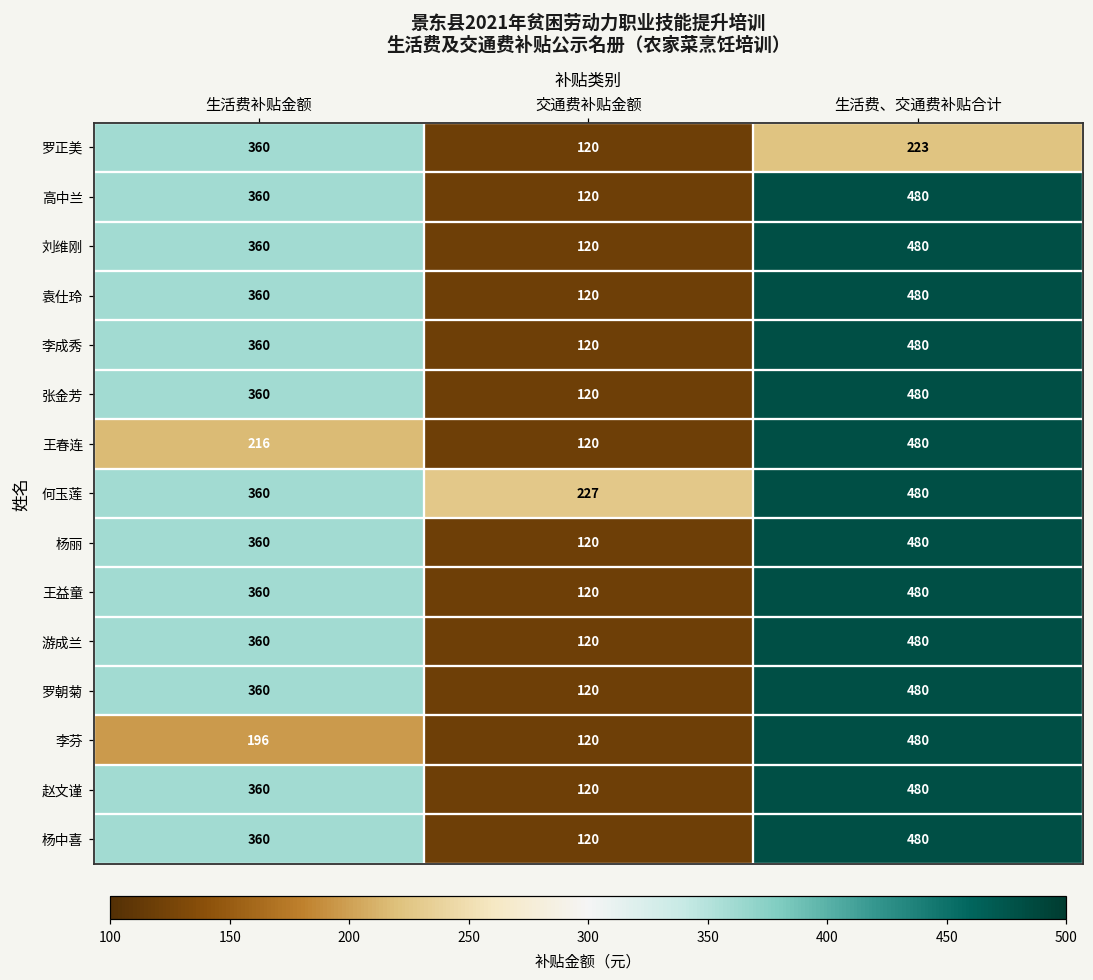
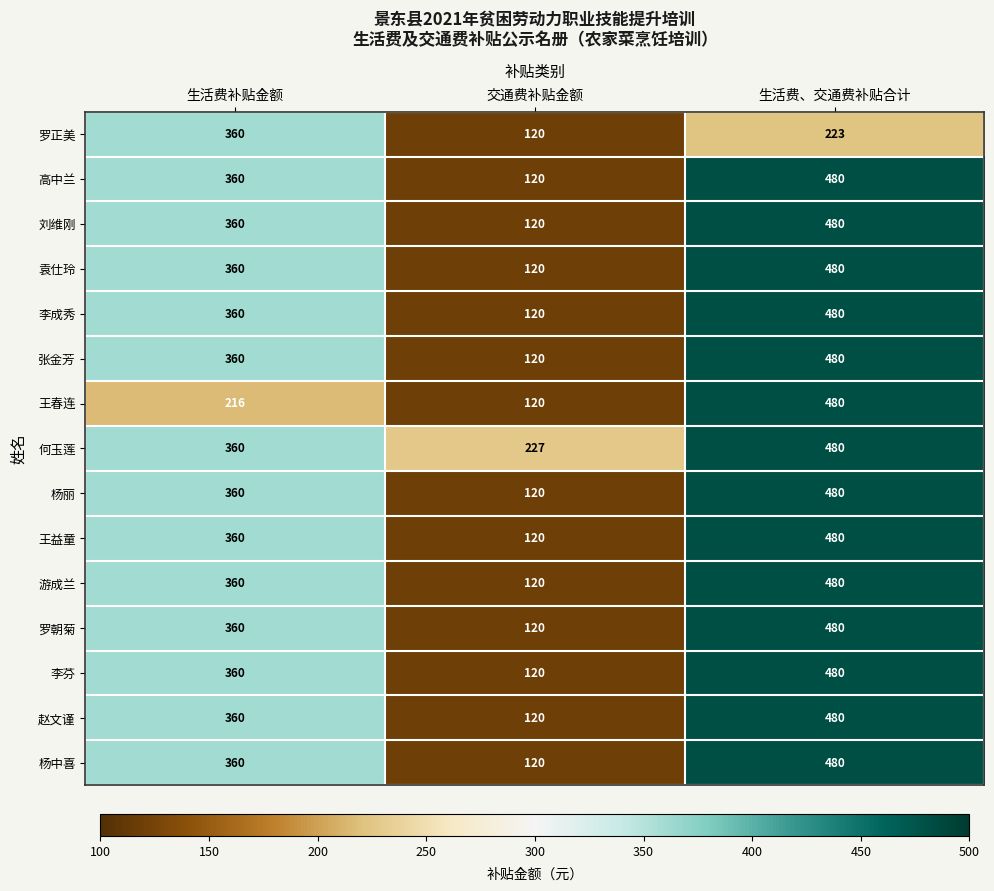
李芬, 生活费补贴金额: 196 -> 360
